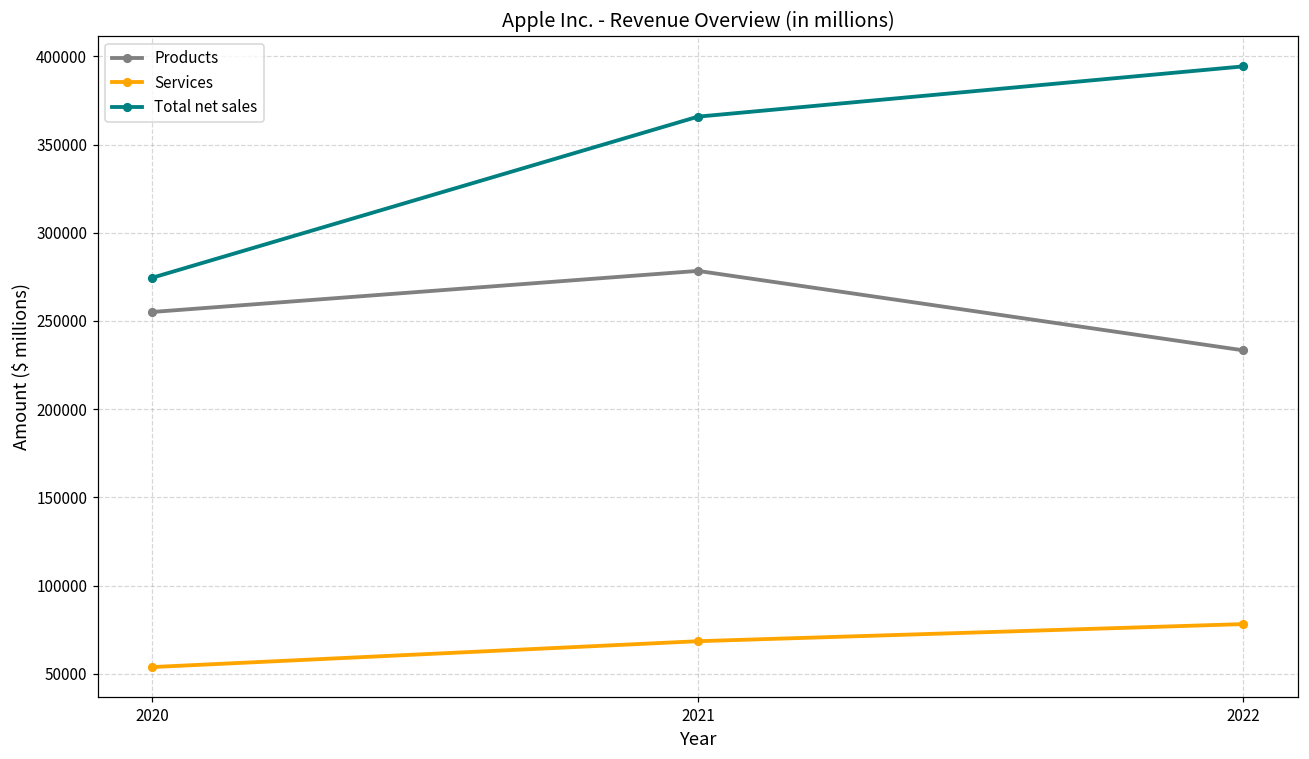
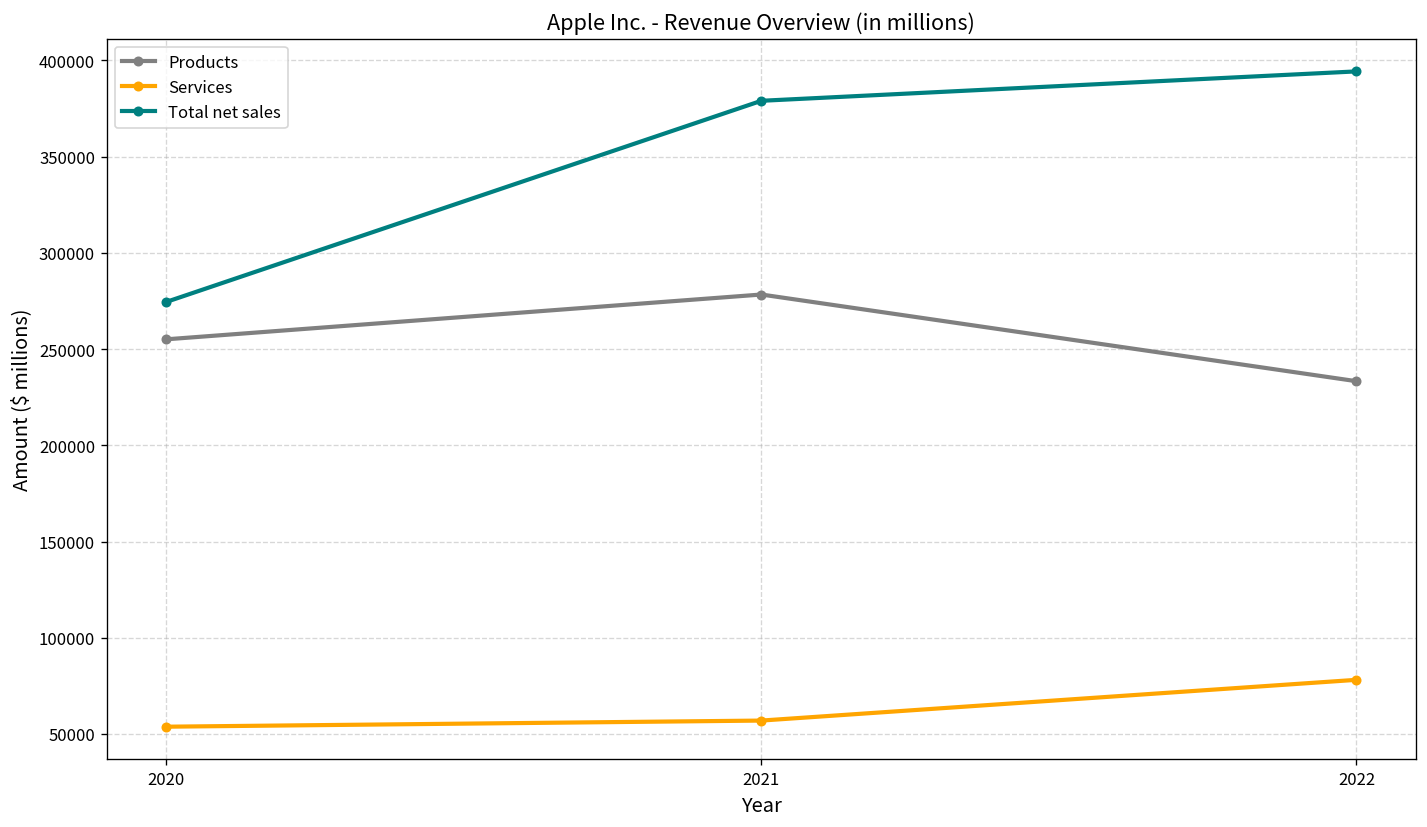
Services, 2021: 68000 -> 57000
Total net sales, 2021: 366000 -> 379000
